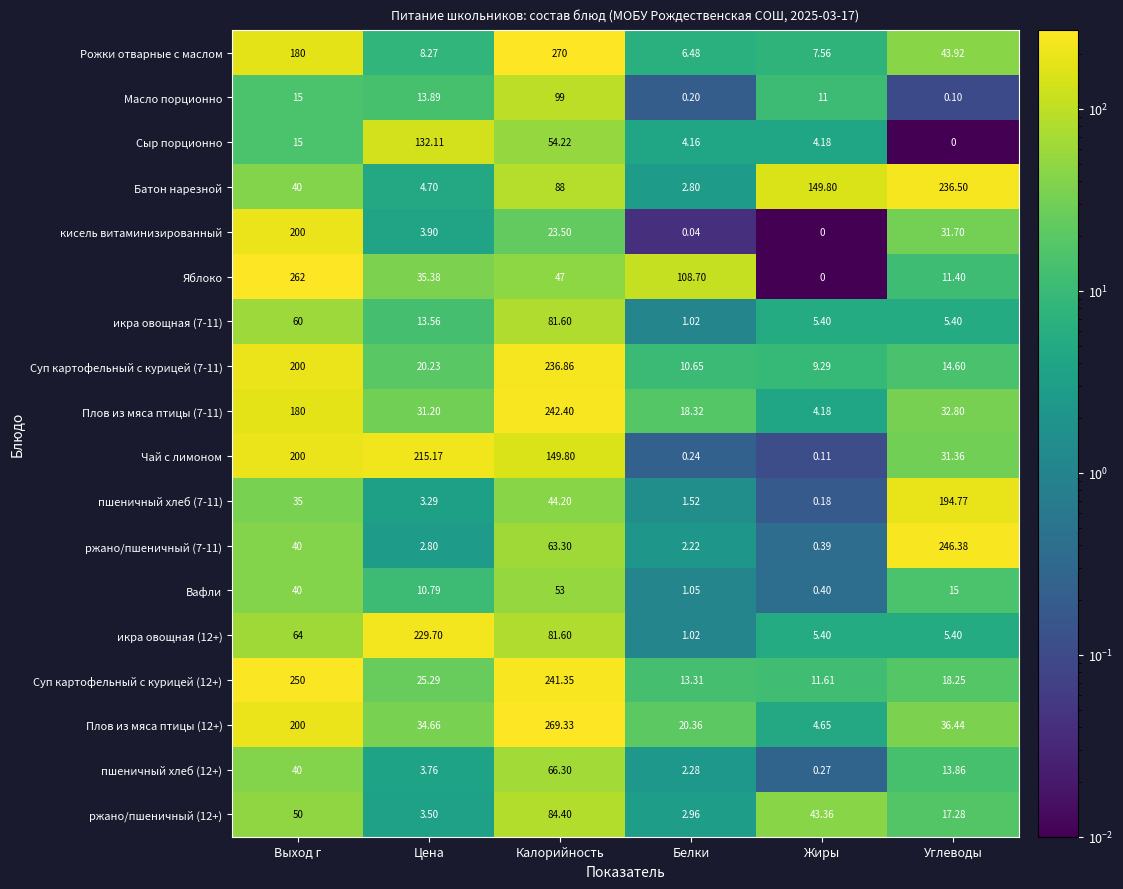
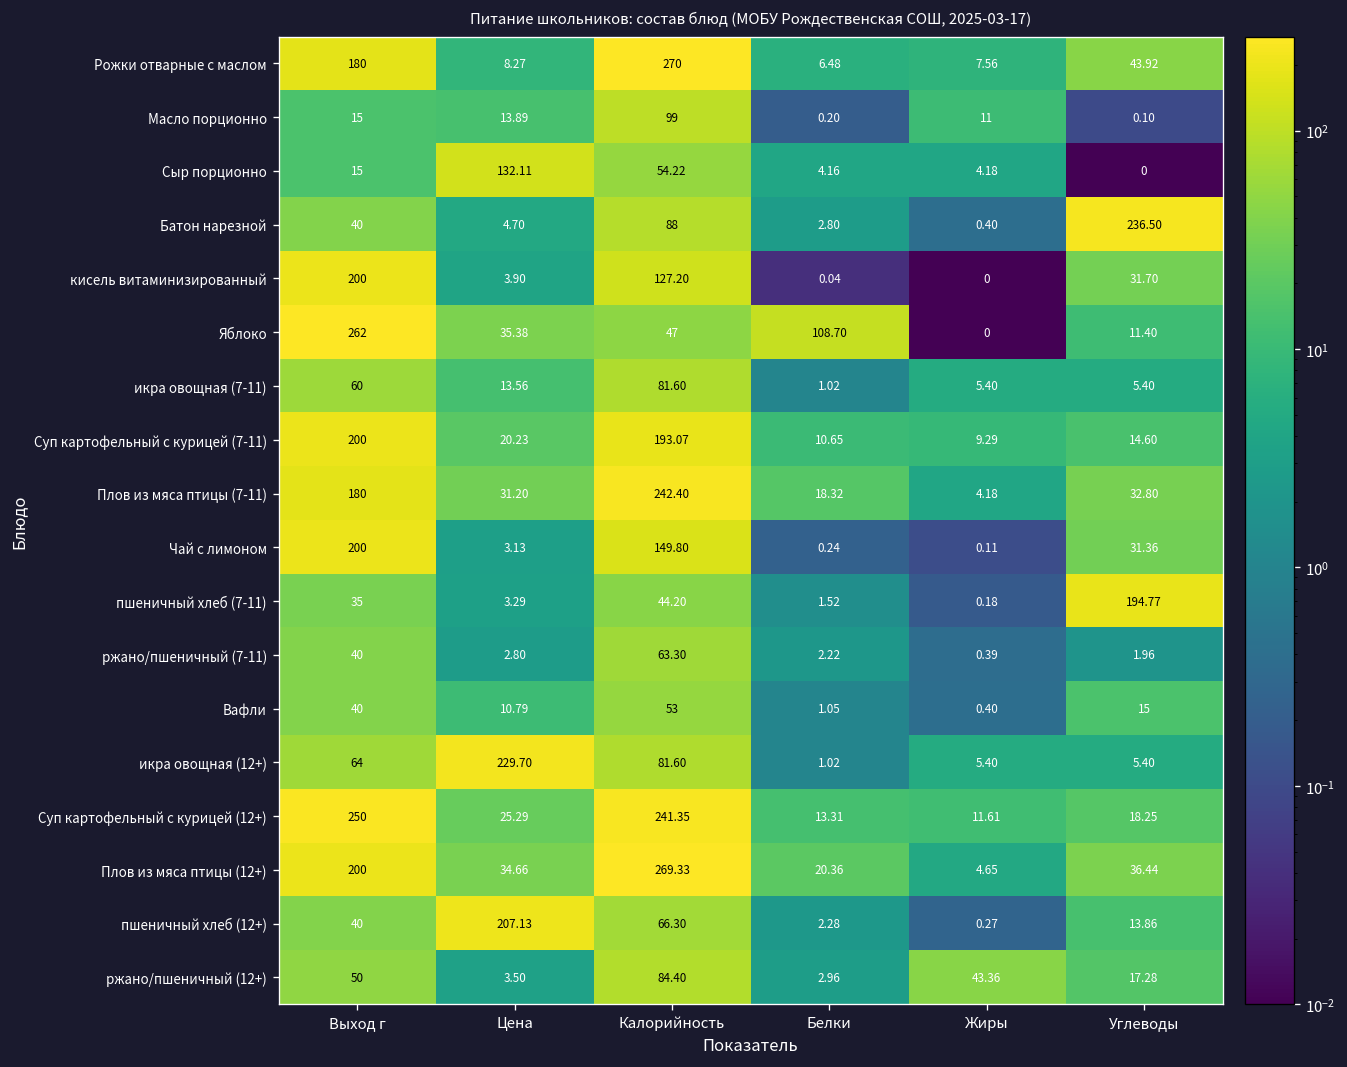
Батон нарезной, Жиры: 149.80 -> 0.40
кисель витаминизированный, Калорийность: 23.50 -> 127.20
Суп картофельный с курицей (7-11), Калорийность: 236.86 -> 193.07
Чай с лимоном, Цена: 215.17 -> 3.13
ржано/пшеничный (7-11), Углеводы: 246.38 -> 1.96
пшеничный хлеб (12+), Цена: 3.76 -> 207.13
